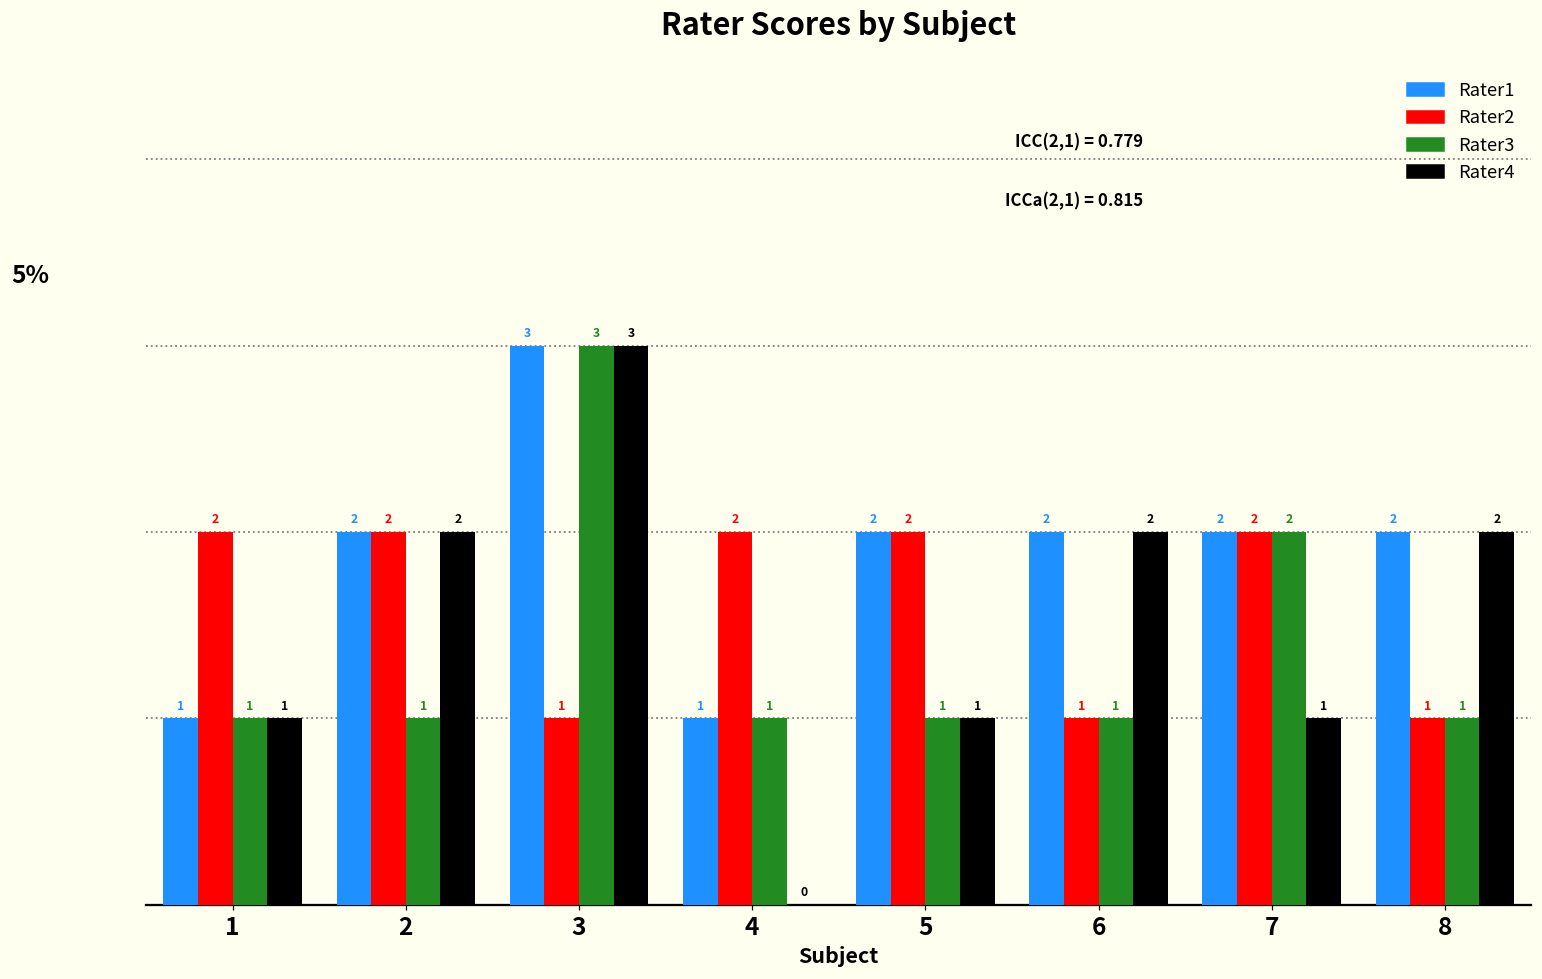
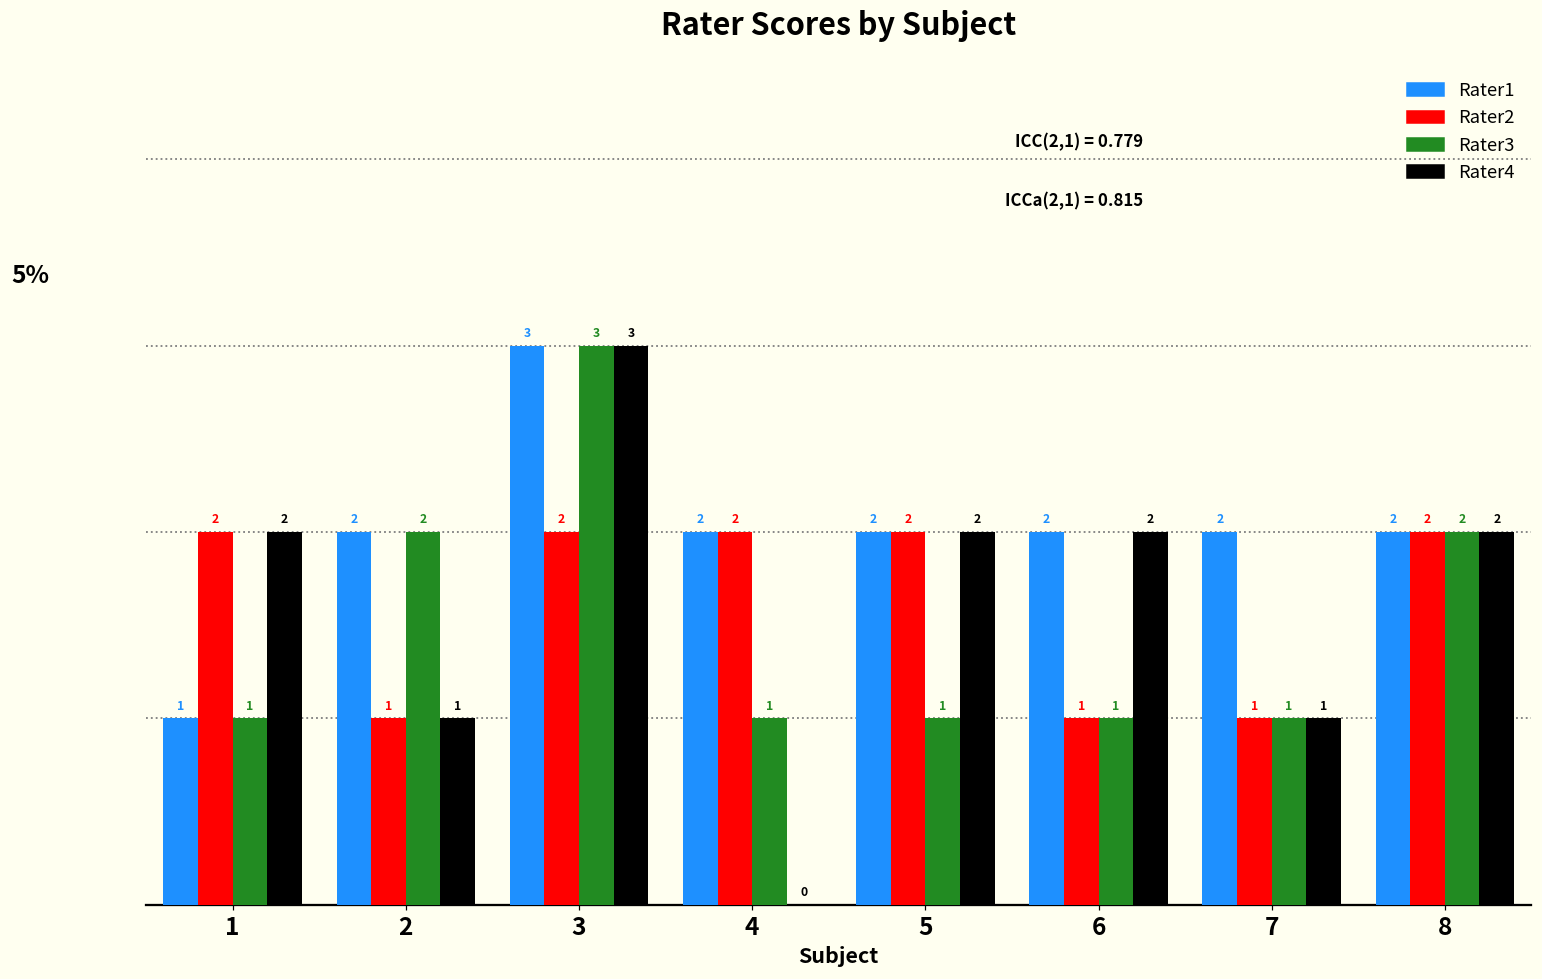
Rater4, 1: 1 -> 2
Rater2, 2: 2 -> 1
Rater3, 2: 1 -> 2
Rater4, 2: 2 -> 1
Rater2, 3: 1 -> 2
Rater1, 4: 1 -> 2
Rater4, 5: 1 -> 2
Rater2, 7: 2 -> 1
Rater3, 7: 2 -> 1
Rater2, 8: 1 -> 2
Rater3, 8: 1 -> 2
